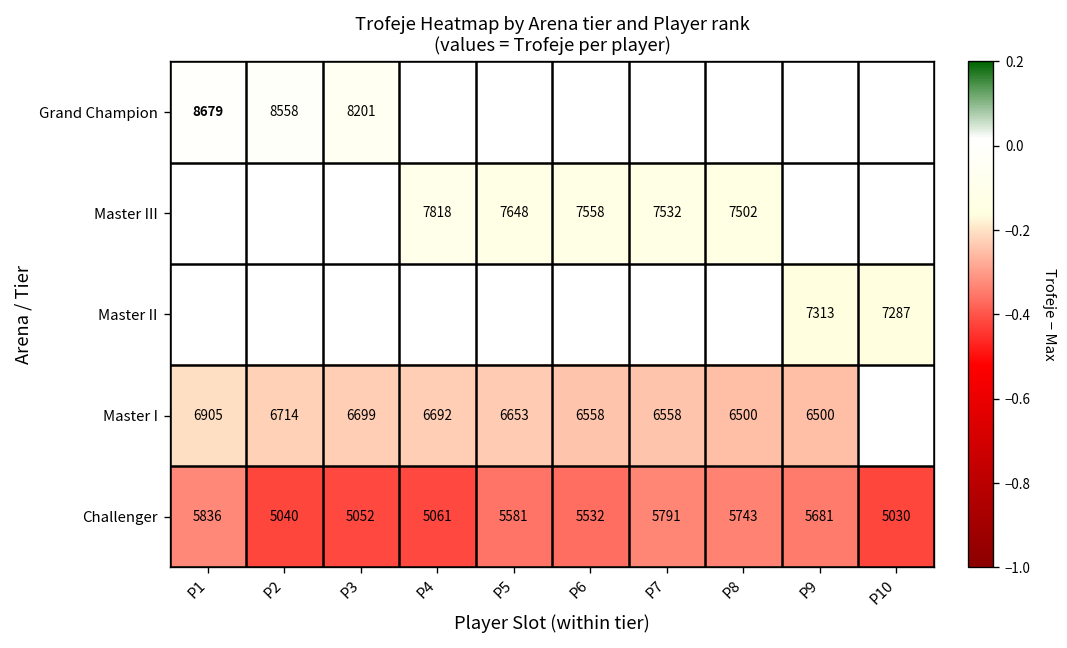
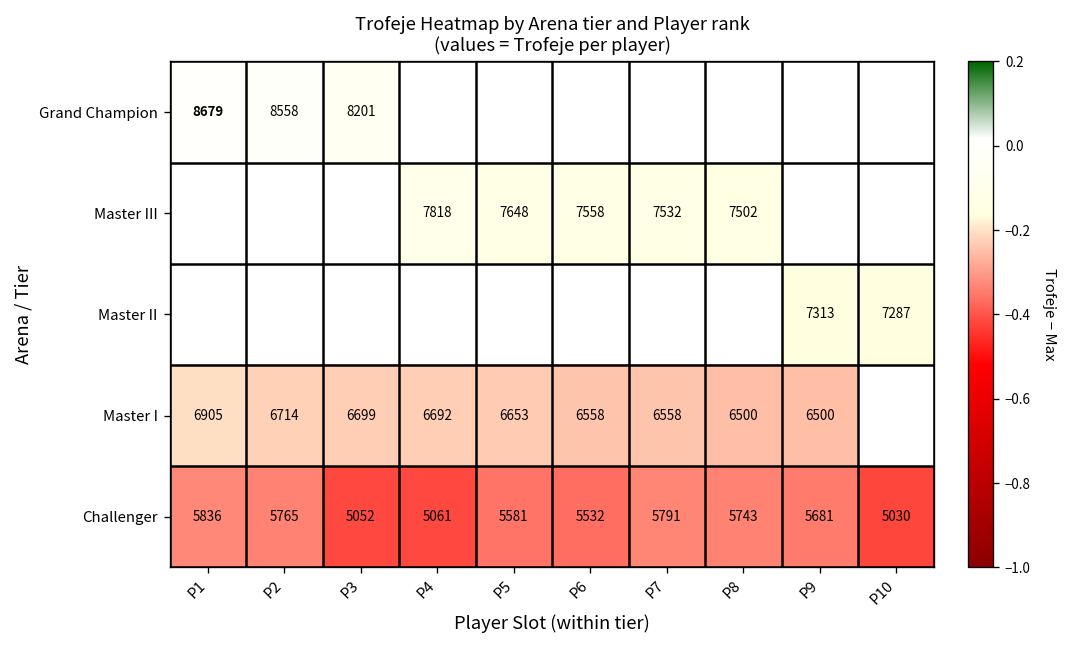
Challenger, P2: 5040 -> 5765
